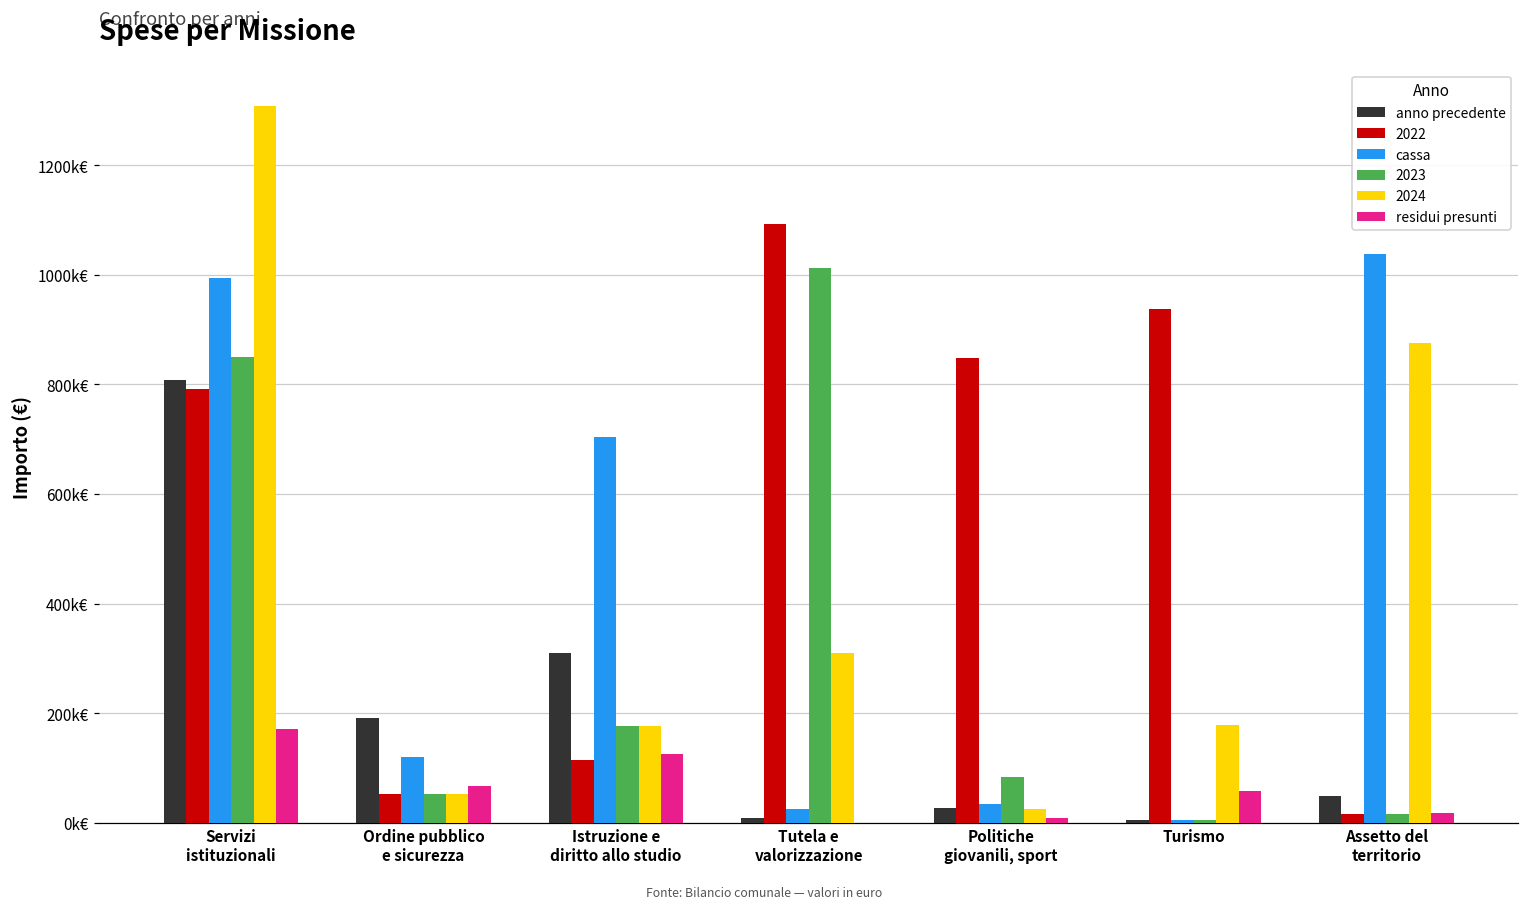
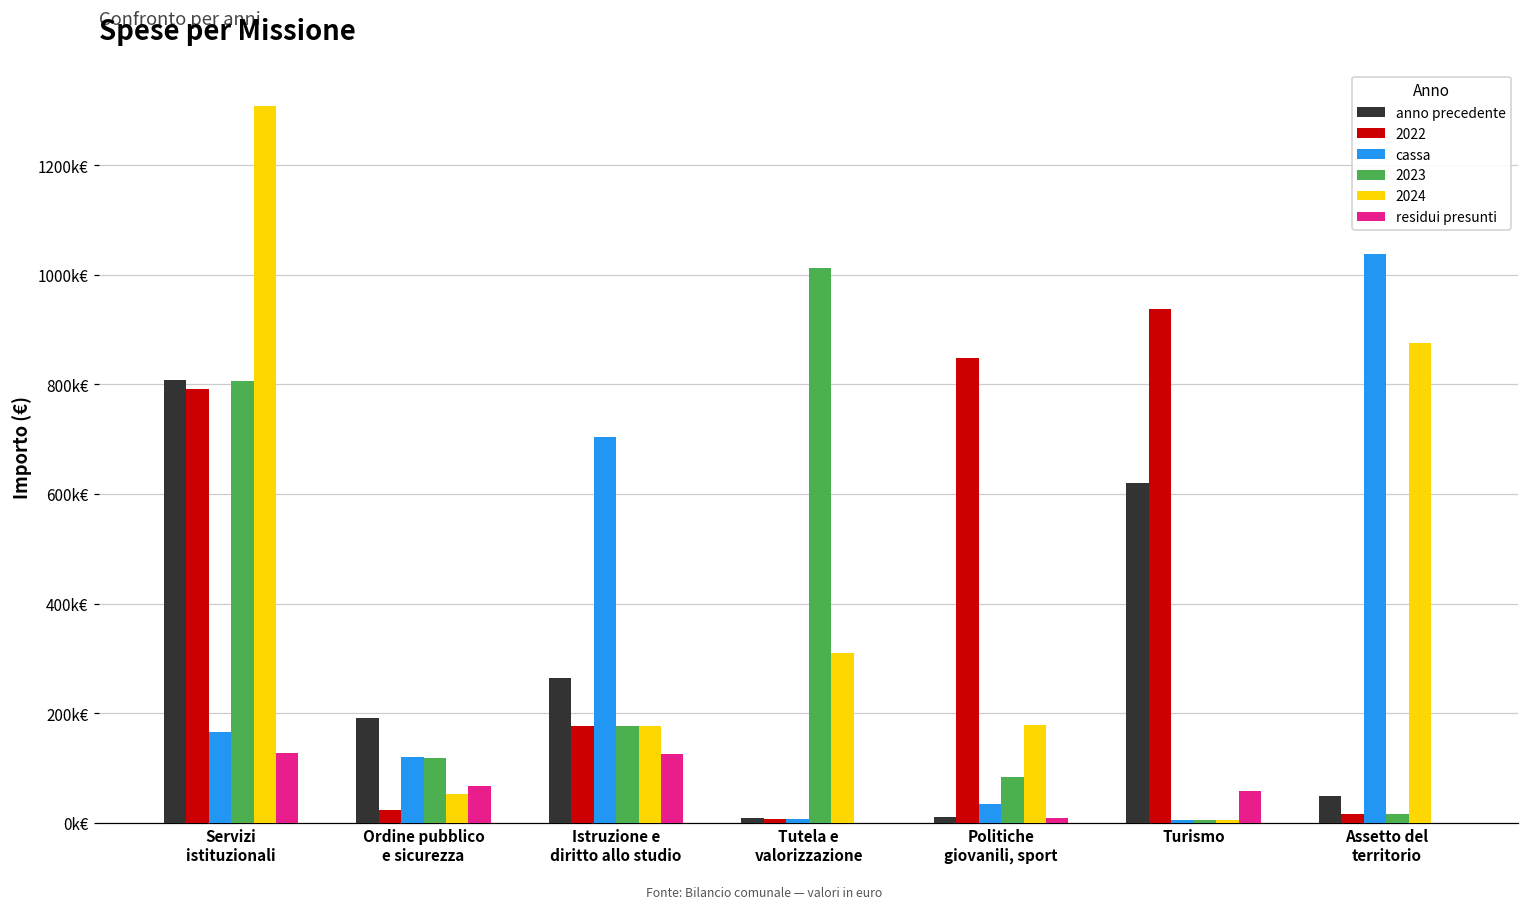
cassa, Servizi istituzionali: 990k€ -> 170k€
2023, Servizi istituzionali: 850k€ -> 810k€
residui presunti, Servizi istituzionali: 170k€ -> 130k€
2022, Ordine pubblico e sicurezza: 50k€ -> 20k€
2023, Ordine pubblico e sicurezza: 50k€ -> 120k€
anno precedente, Istruzione e diritto allo studio: 310k€ -> 270k€
2022, Istruzione e diritto allo studio: 110k€ -> 180k€
2022, Tutela e valorizzazione: 1090k€ -> 10k€
cassa, Tutela e valorizzazione: 30k€ -> 10k€
anno precedente, Politiche giovanili, sport: 30k€ -> 10k€
2024, Politiche giovanili, sport: 30k€ -> 180k€
anno precedente, Turismo: 10k€ -> 620k€
2024, Turismo: 180k€ -> 10k€
residui presunti, Assetto del territorio: 20k€ -> 0k€
